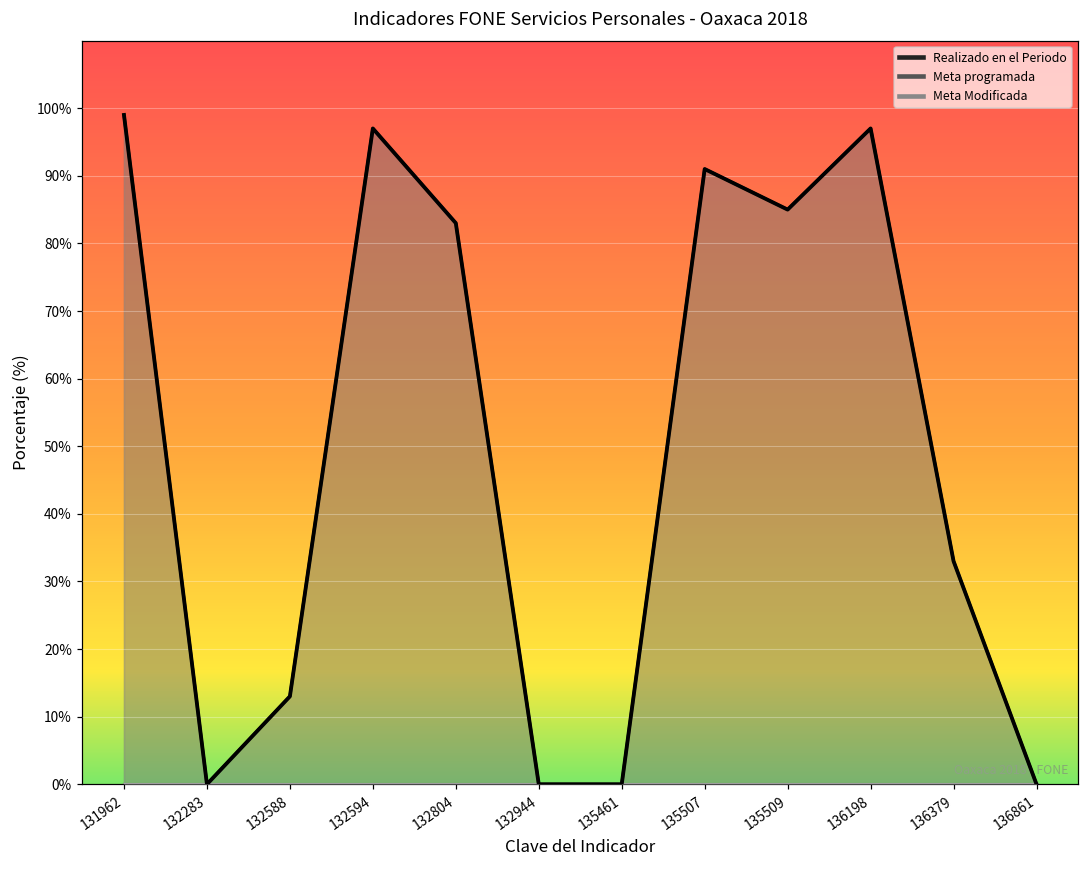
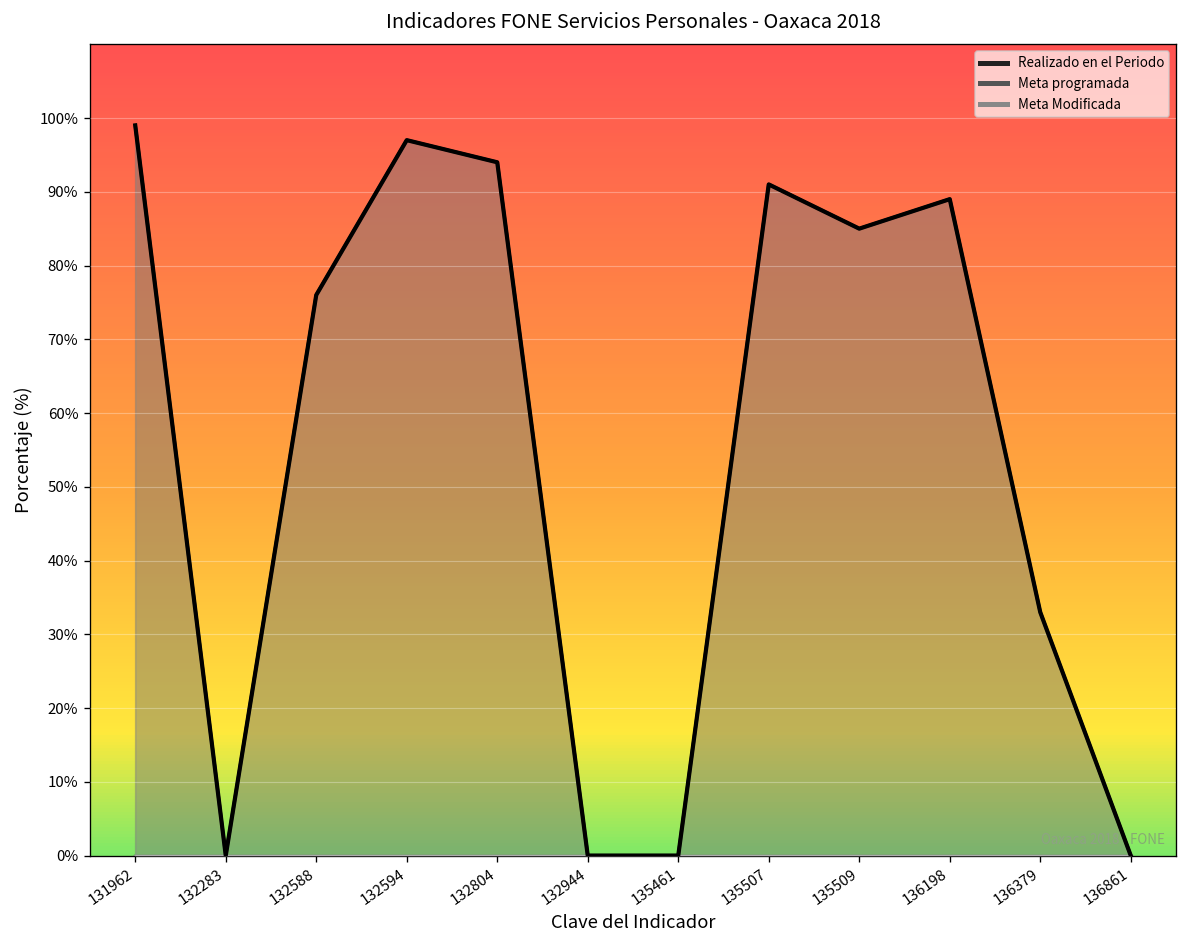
Realizado en el Periodo, 132588: 13% -> 76%
Realizado en el Periodo, 132804: 83% -> 94%
Realizado en el Periodo, 136198: 97% -> 89%
